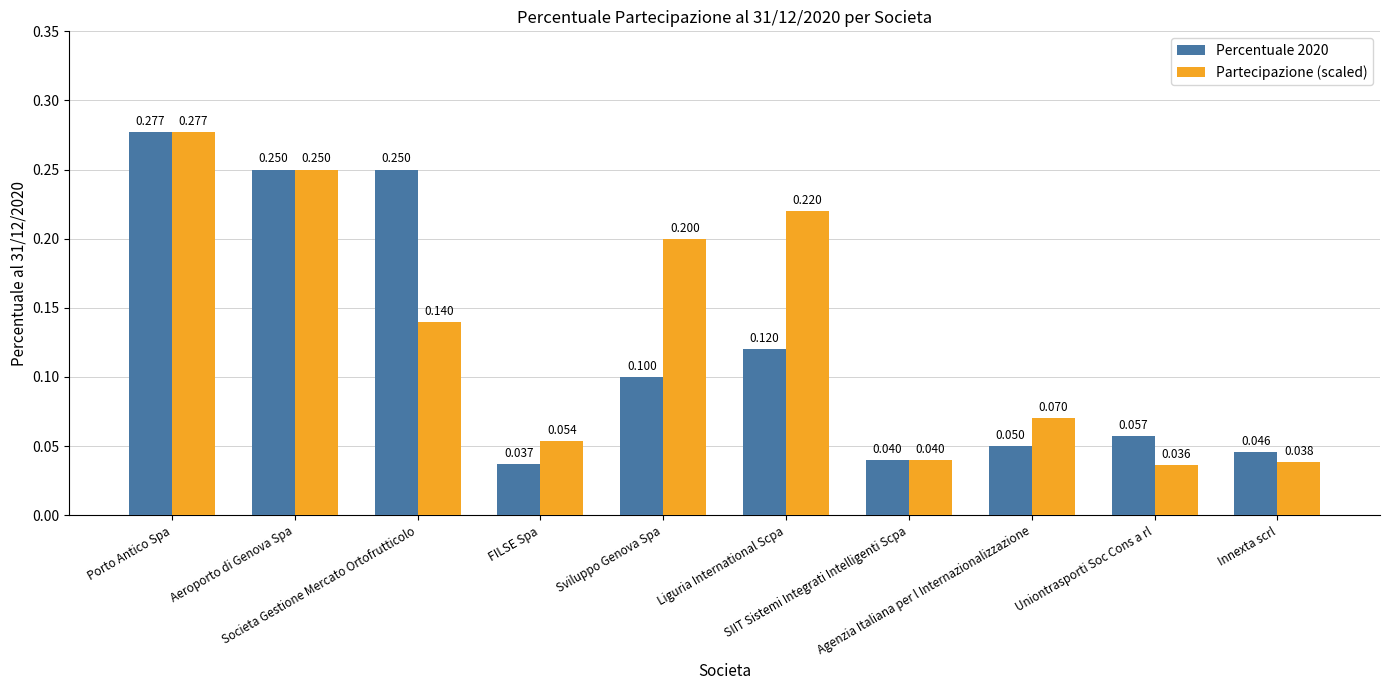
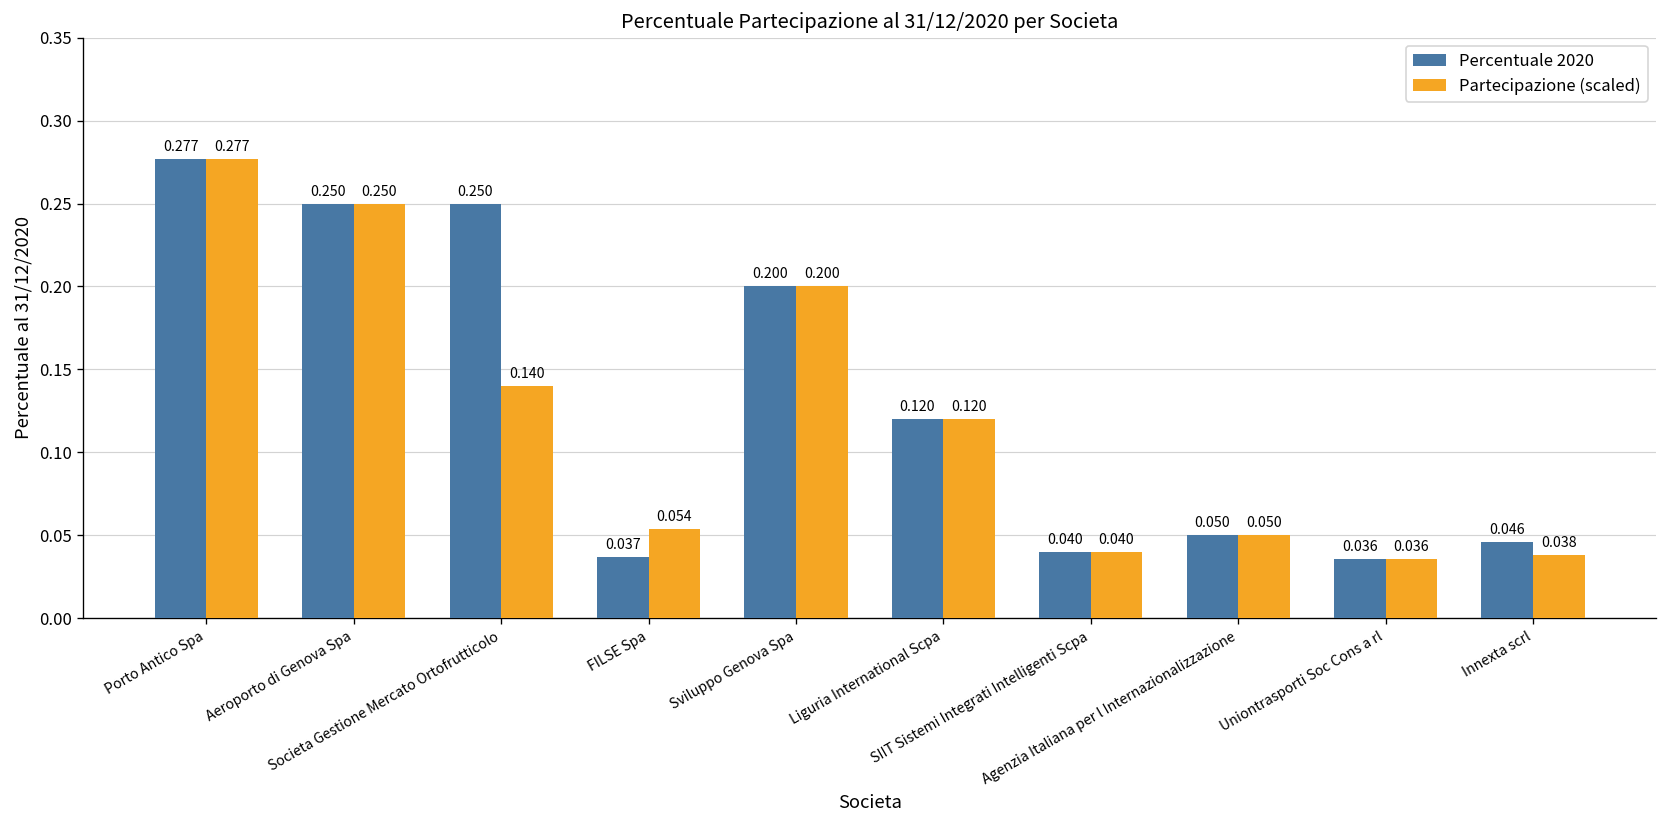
Percentuale 2020, Sviluppo Genova Spa: 0.100 -> 0.200
Partecipazione (scaled), Liguria International Scpa: 0.220 -> 0.120
Partecipazione (scaled), Agenzia Italiana per l Internazionalizzazione: 0.070 -> 0.050
Percentuale 2020, Uniontrasporti Soc Cons a rl: 0.057 -> 0.036
